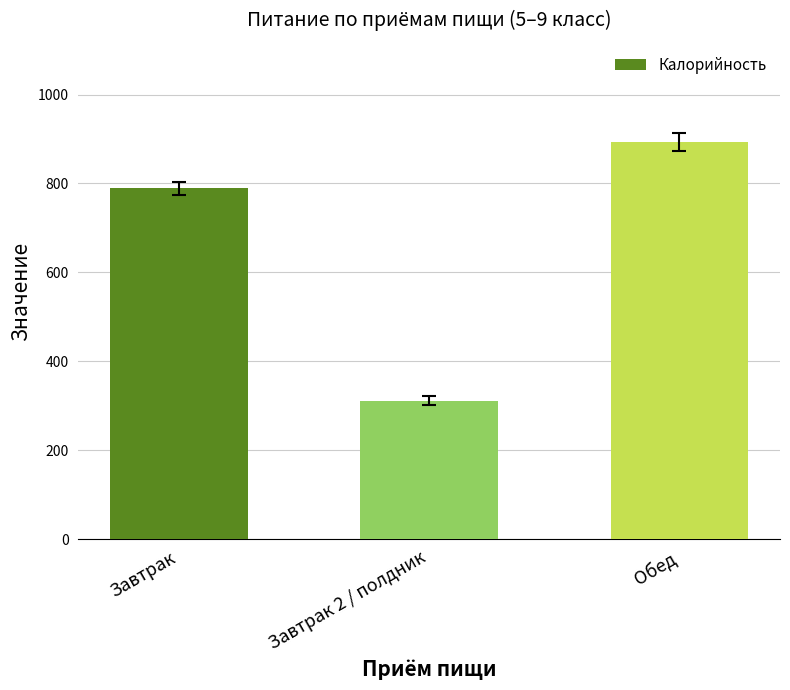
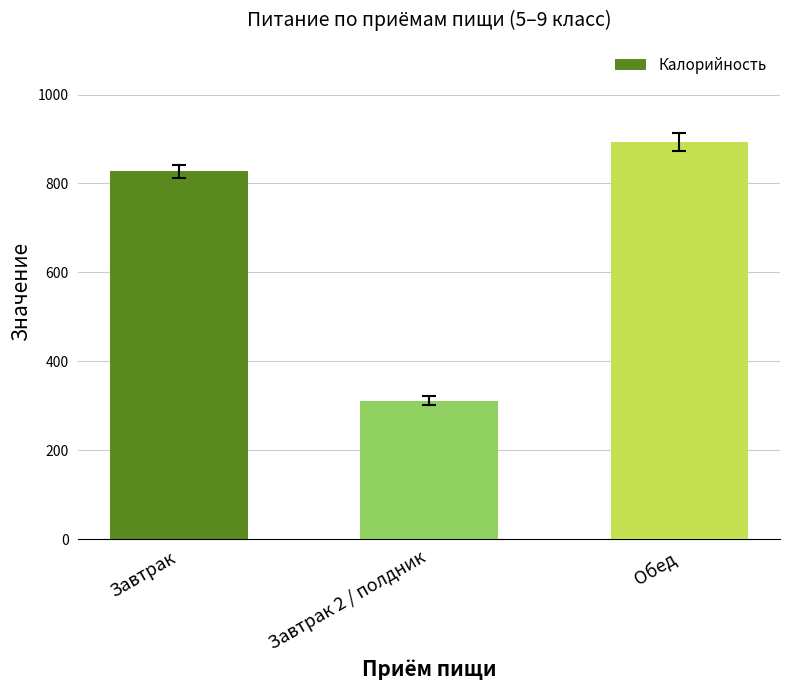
Калорийность, Завтрак: 790 -> 830
